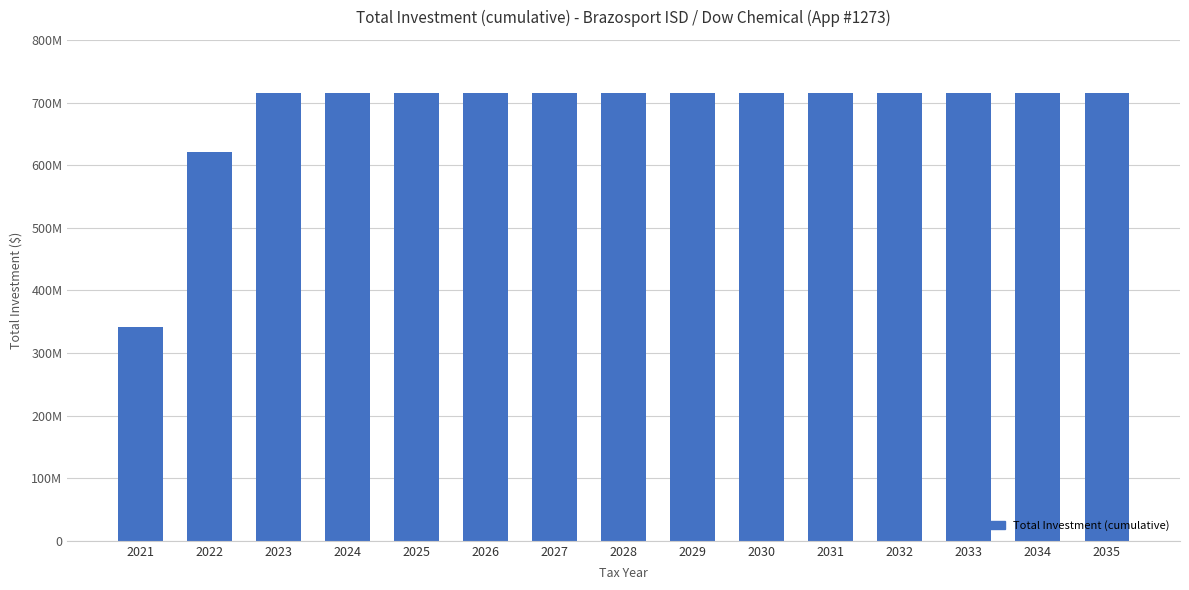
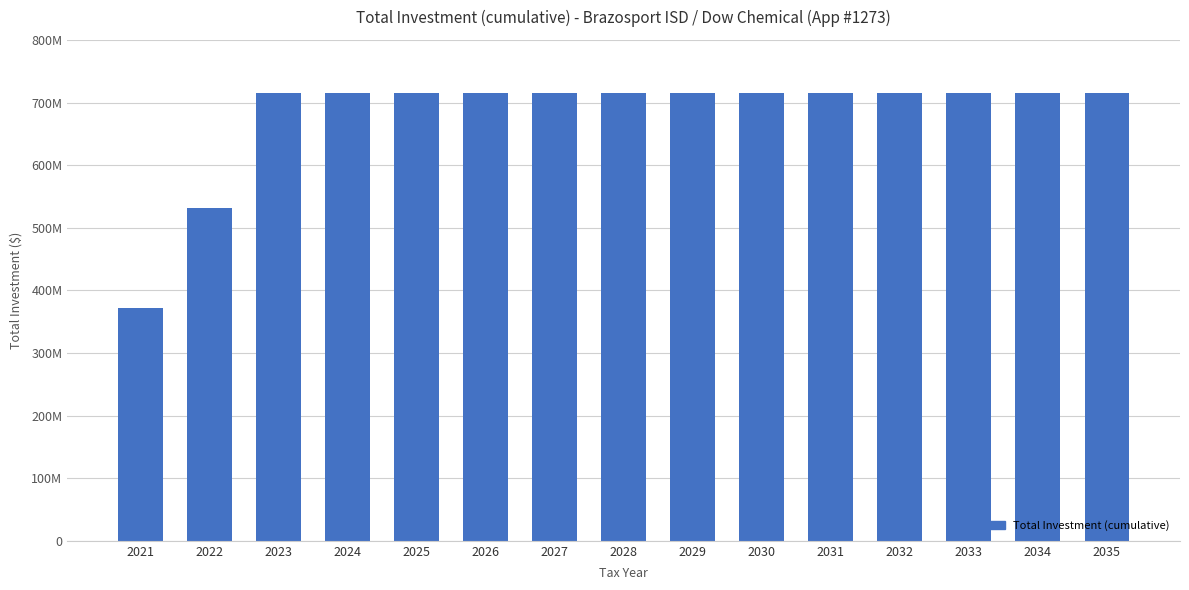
2021: 340000000 -> 370000000
2022: 620000000 -> 530000000
